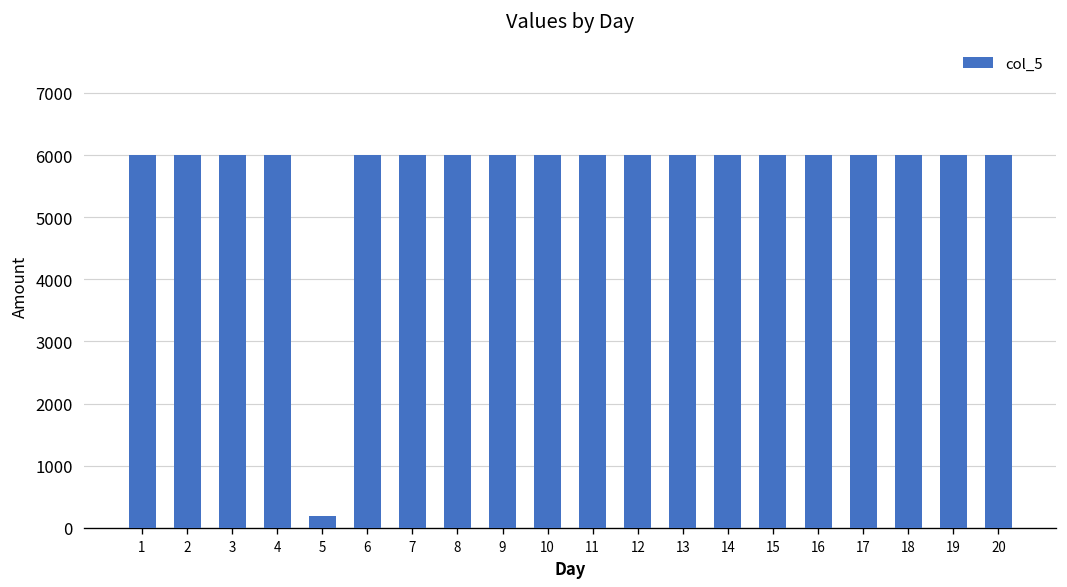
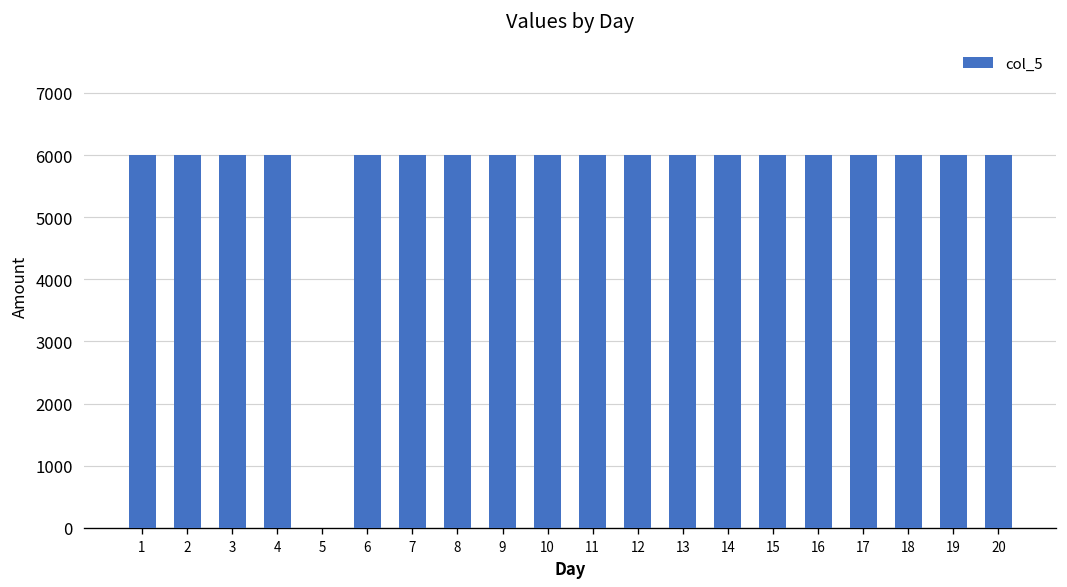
5: 200 -> 0
